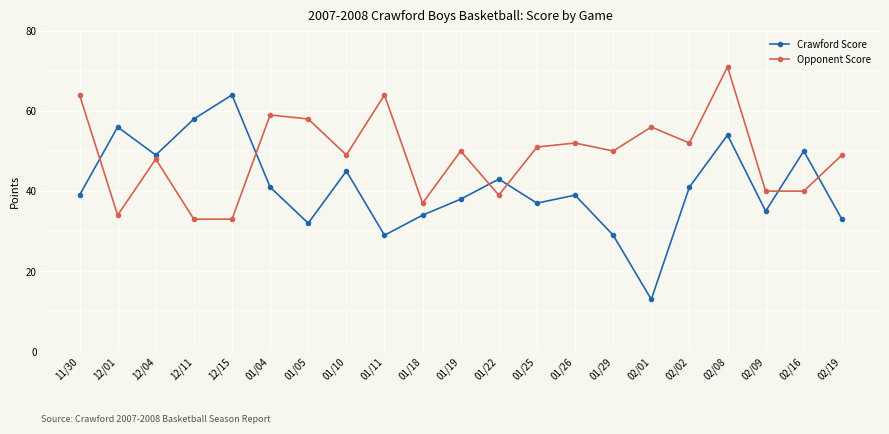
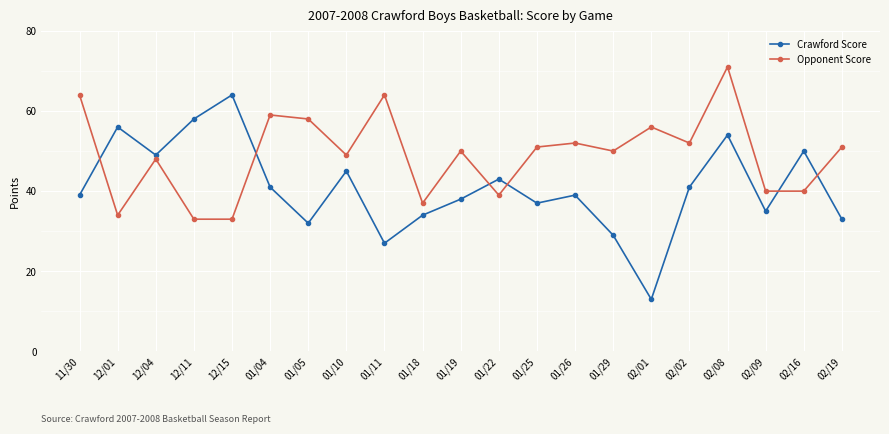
Crawford Score, 01/11: 29 -> 27
Opponent Score, 02/19: 49 -> 51
